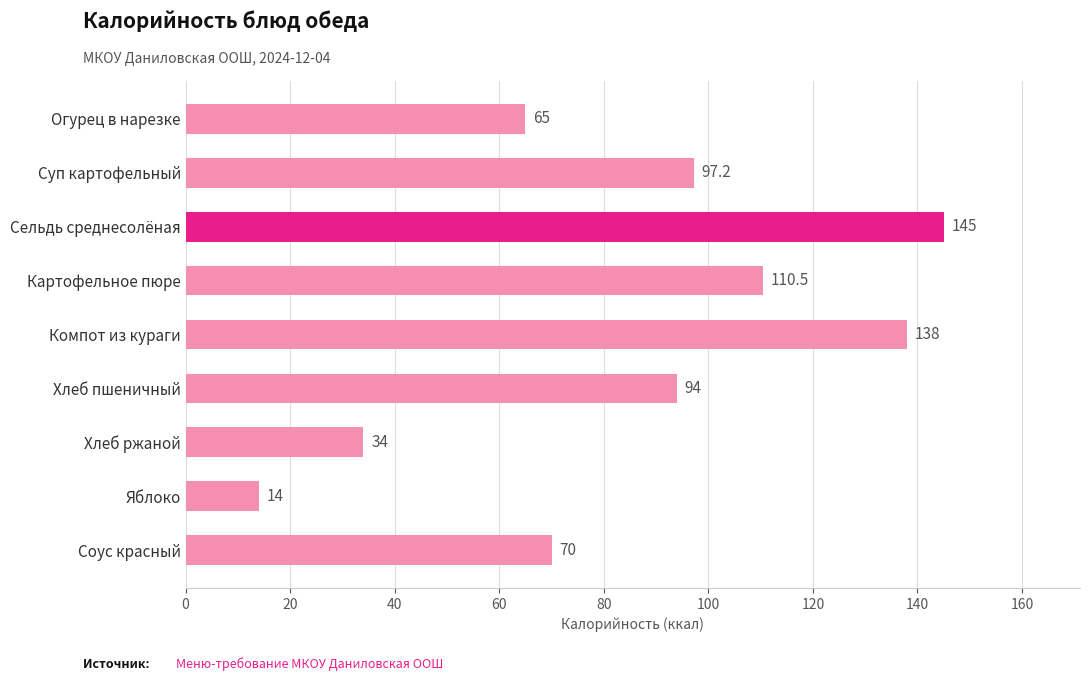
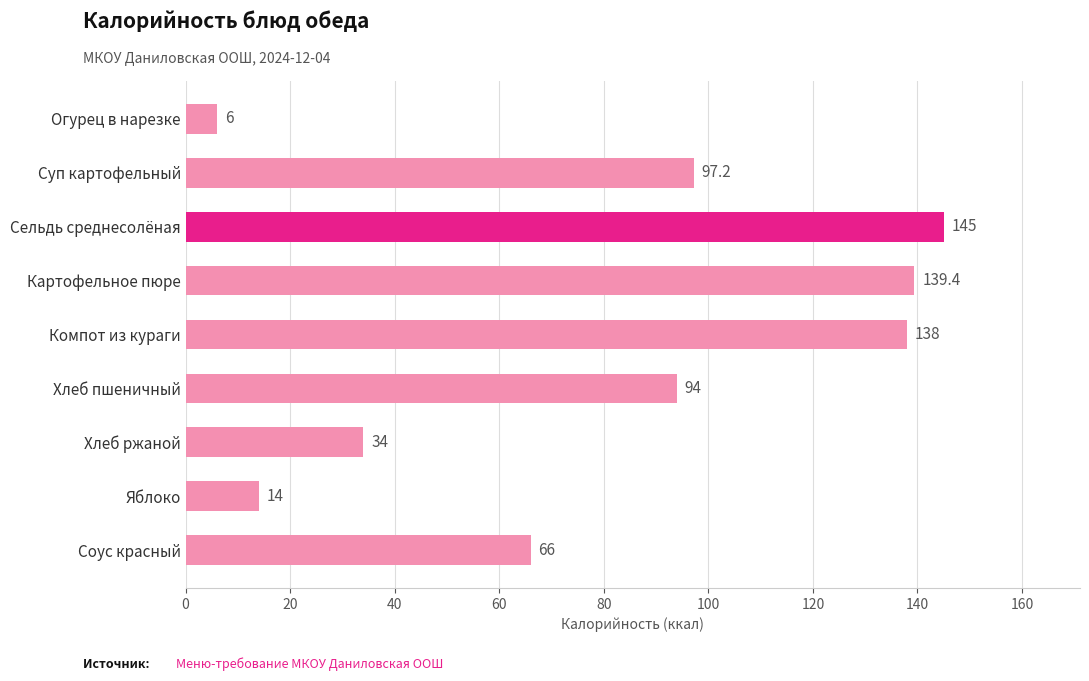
Огурец в нарезке: 65 -> 6
Картофельное пюре: 110.5 -> 139.4
Соус красный: 70 -> 66
